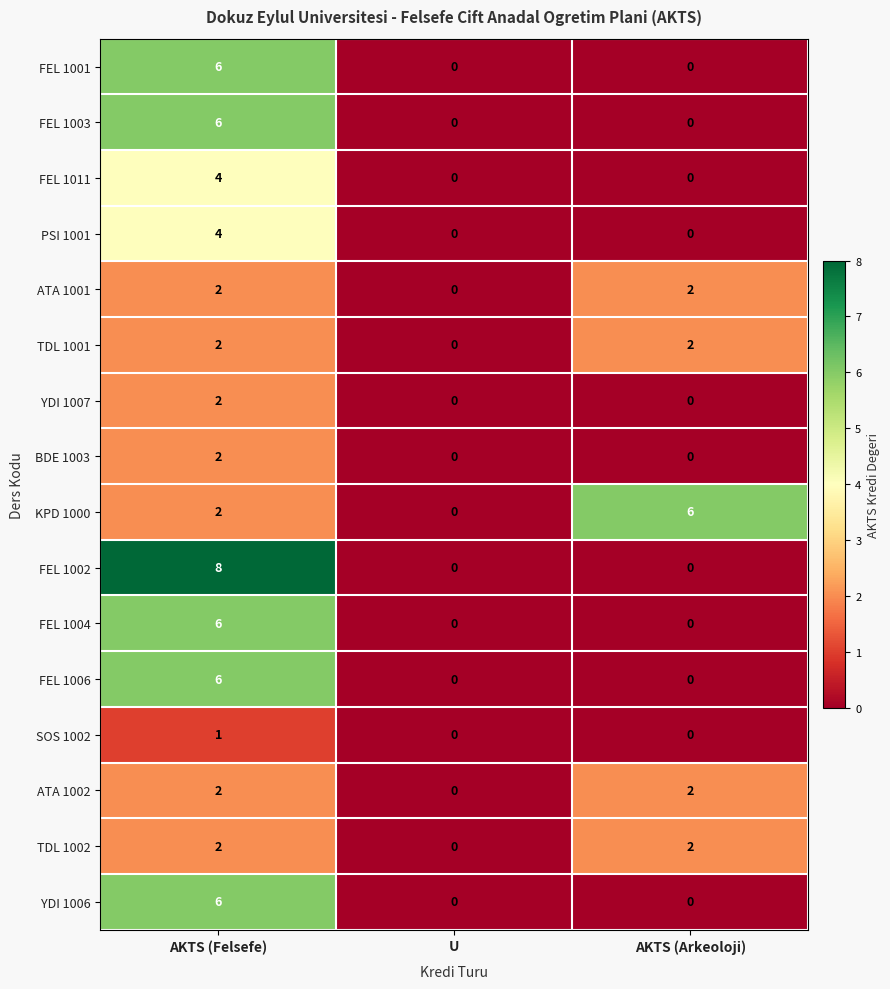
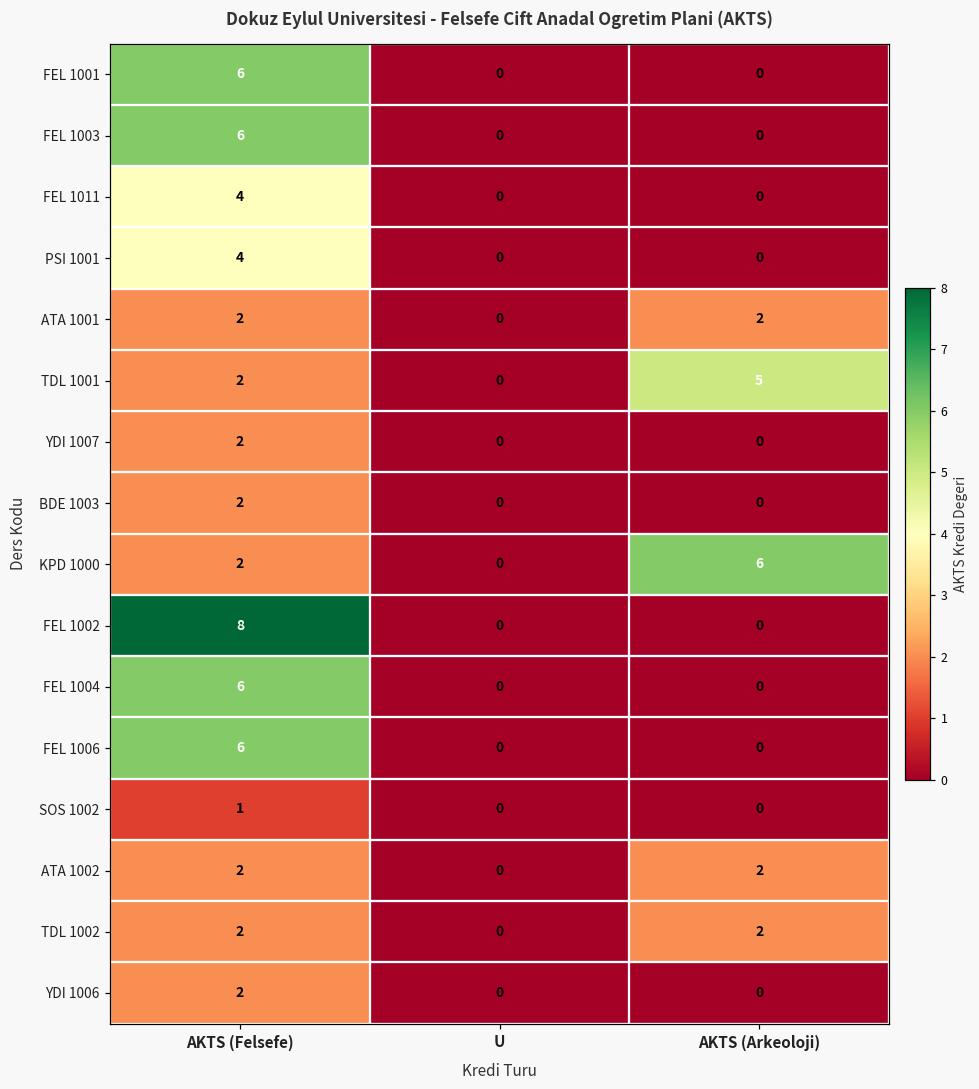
TDL 1001, AKTS (Arkeoloji): 2 -> 5
YDI 1006, AKTS (Felsefe): 6 -> 2
